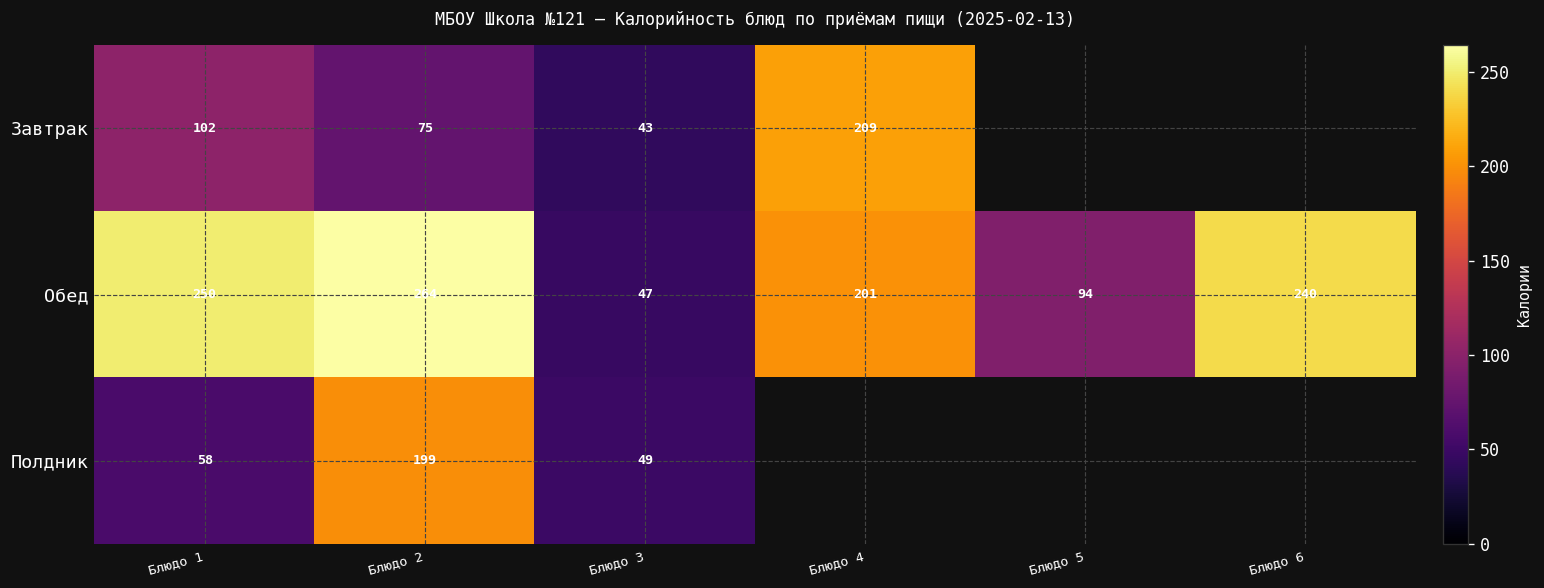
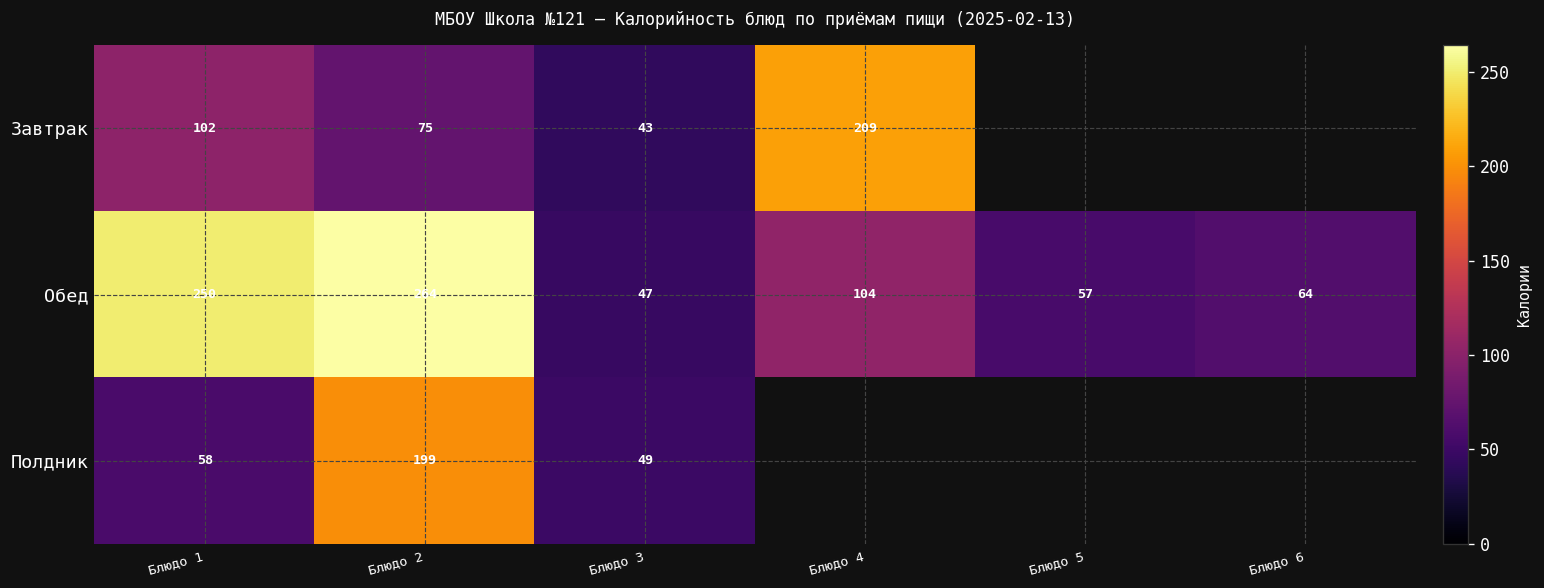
Обед, Блюдо 4: 201 -> 104
Обед, Блюдо 5: 94 -> 57
Обед, Блюдо 6: 240 -> 64
